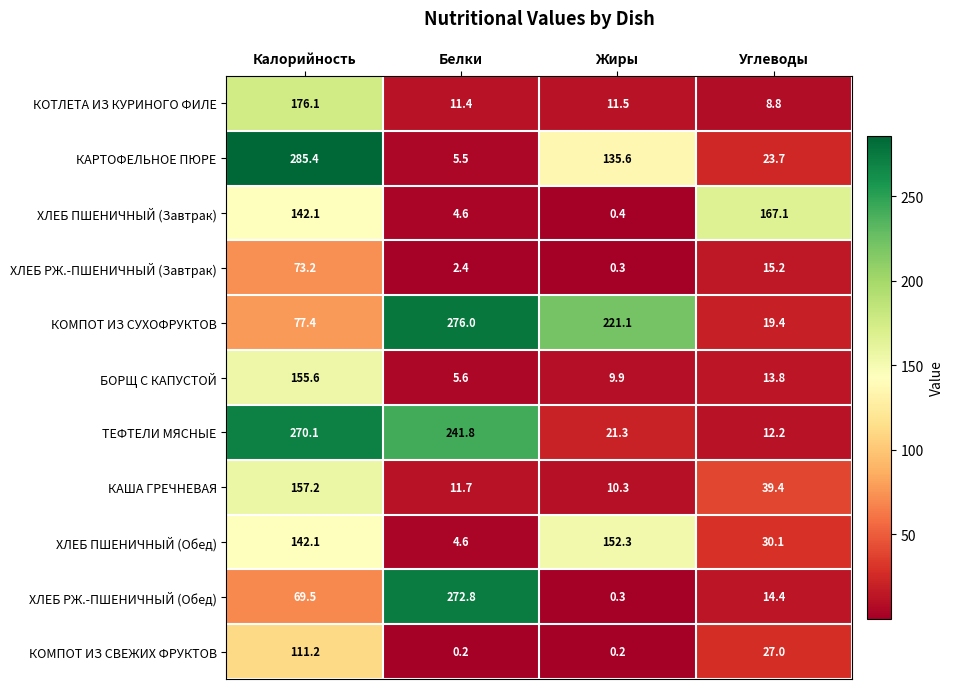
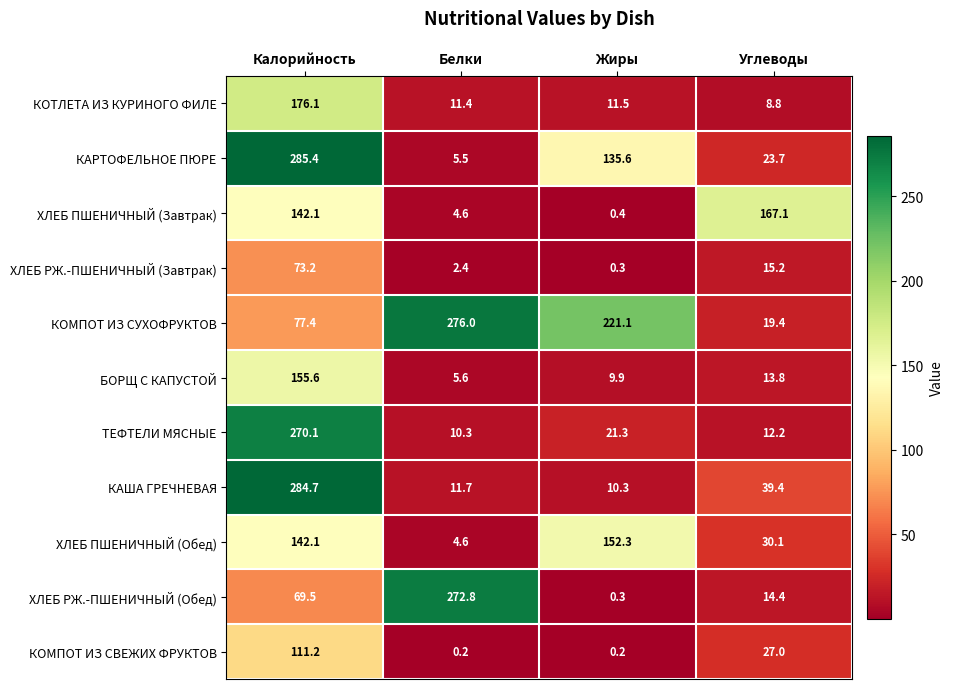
ТЕФТЕЛИ МЯСНЫЕ, Белки: 241.8 -> 10.3
КАША ГРЕЧНЕВАЯ, Калорийность: 157.2 -> 284.7
